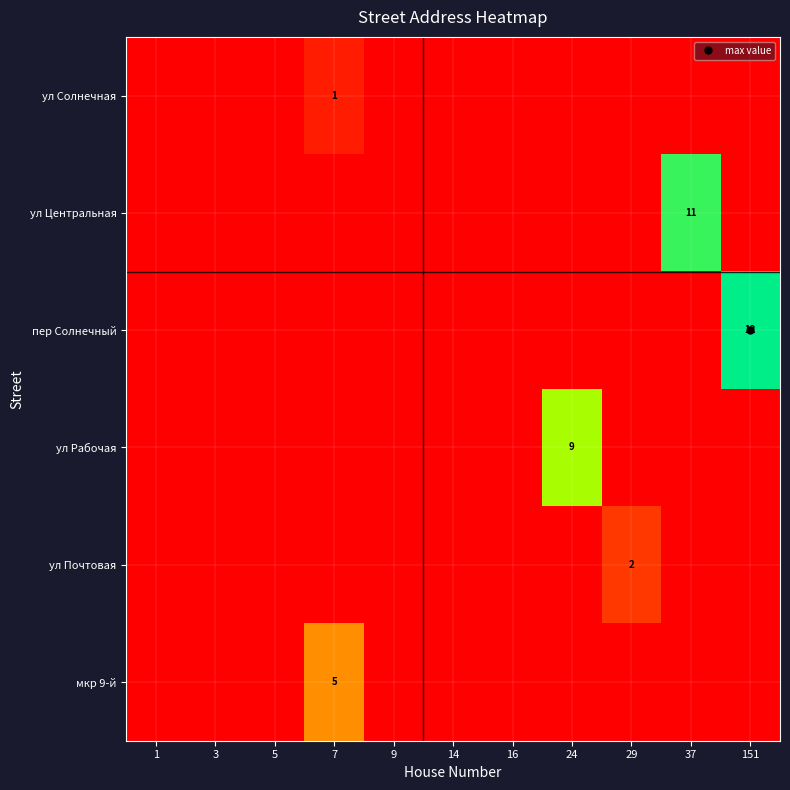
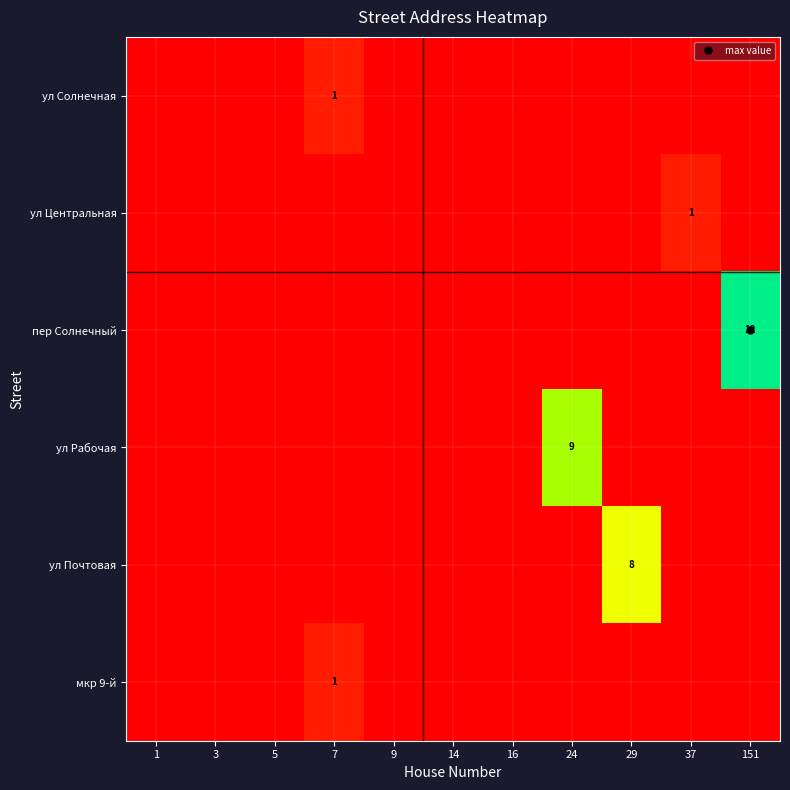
ул Центральная, 37: 11 -> 1
ул Почтовая, 29: 2 -> 8
мкр 9-й, 7: 5 -> 1
